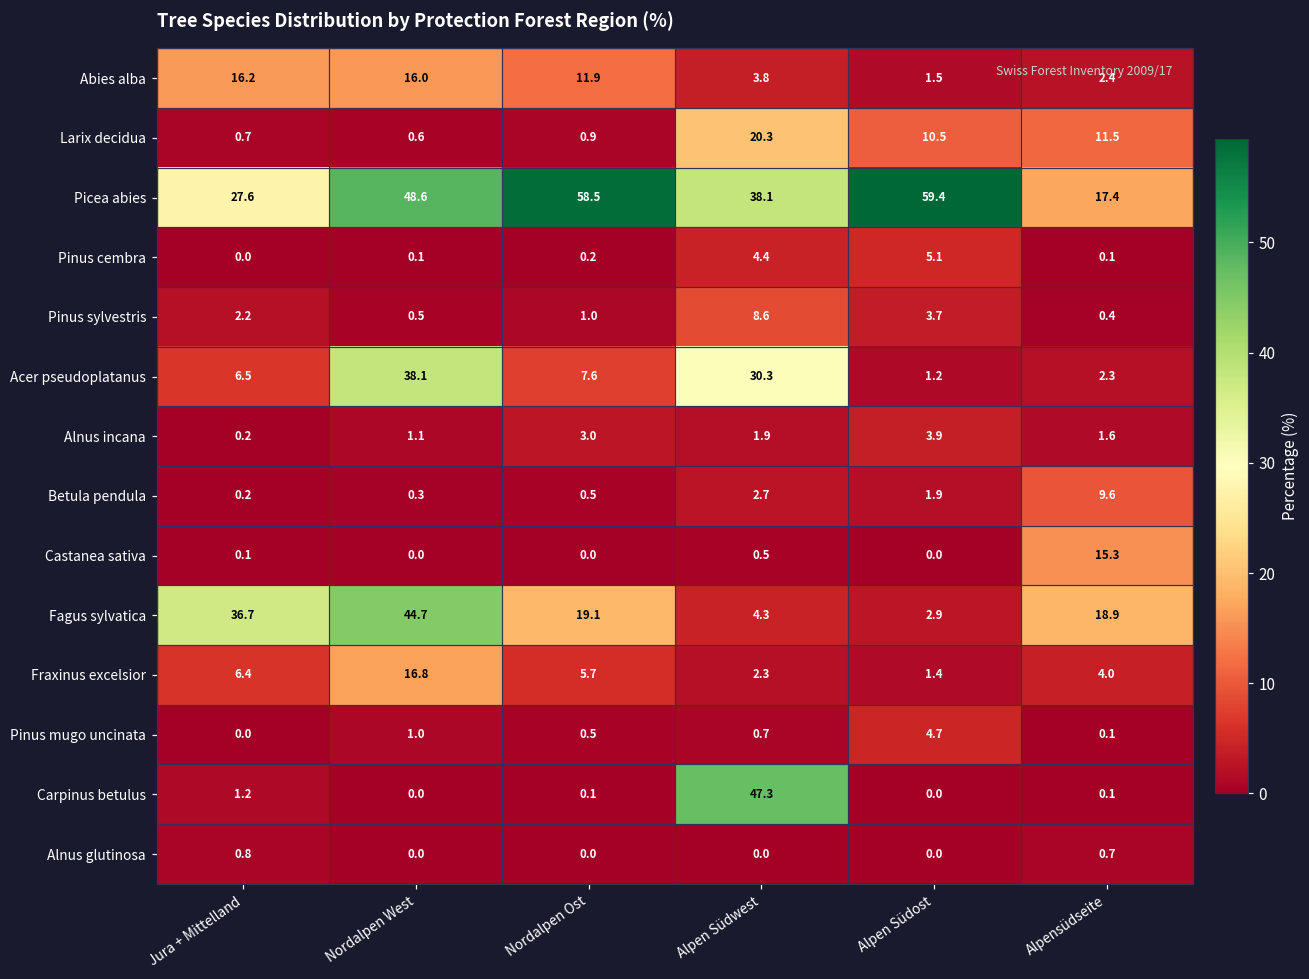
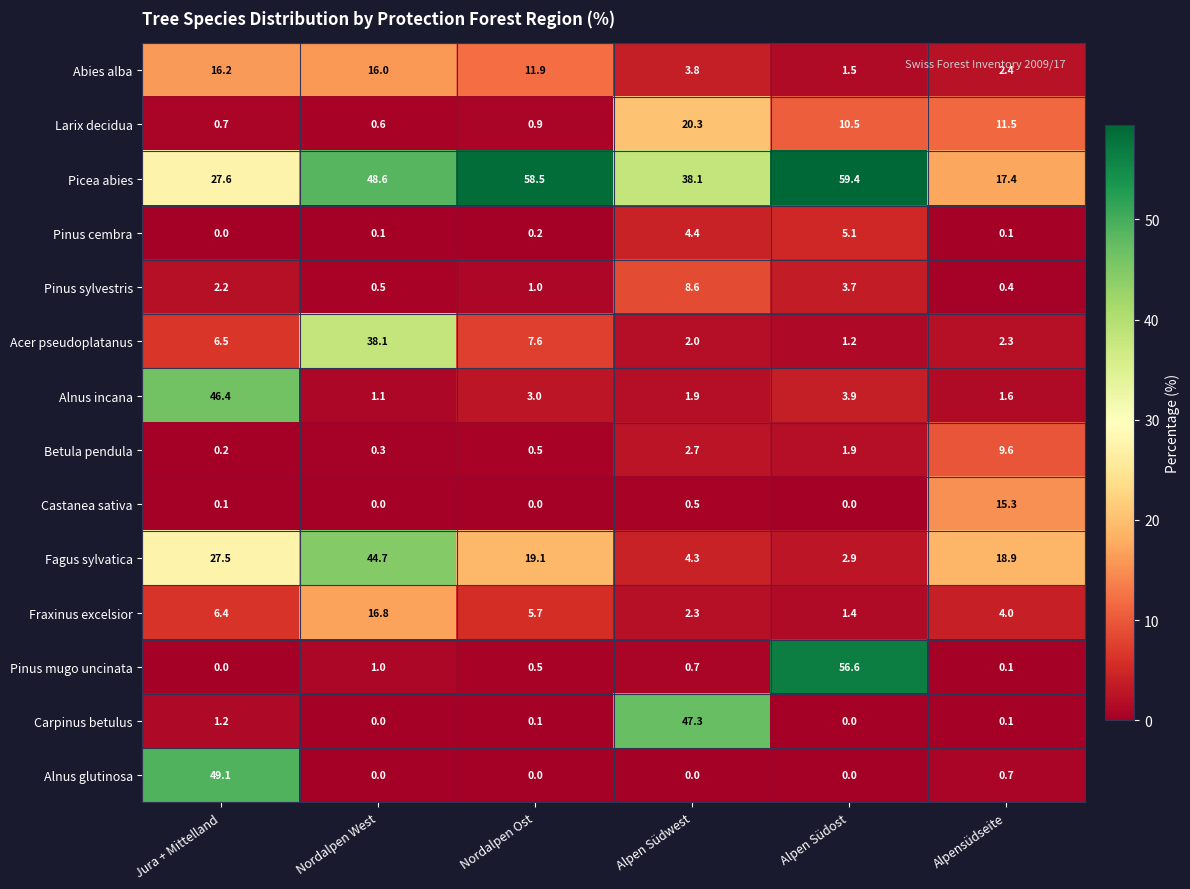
Acer pseudoplatanus, Alpen Südwest: 30.3 -> 2.0
Alnus incana, Jura + Mittelland: 0.2 -> 46.4
Fagus sylvatica, Jura + Mittelland: 36.7 -> 27.5
Pinus mugo uncinata, Alpen Südost: 4.7 -> 56.6
Alnus glutinosa, Jura + Mittelland: 0.8 -> 49.1
